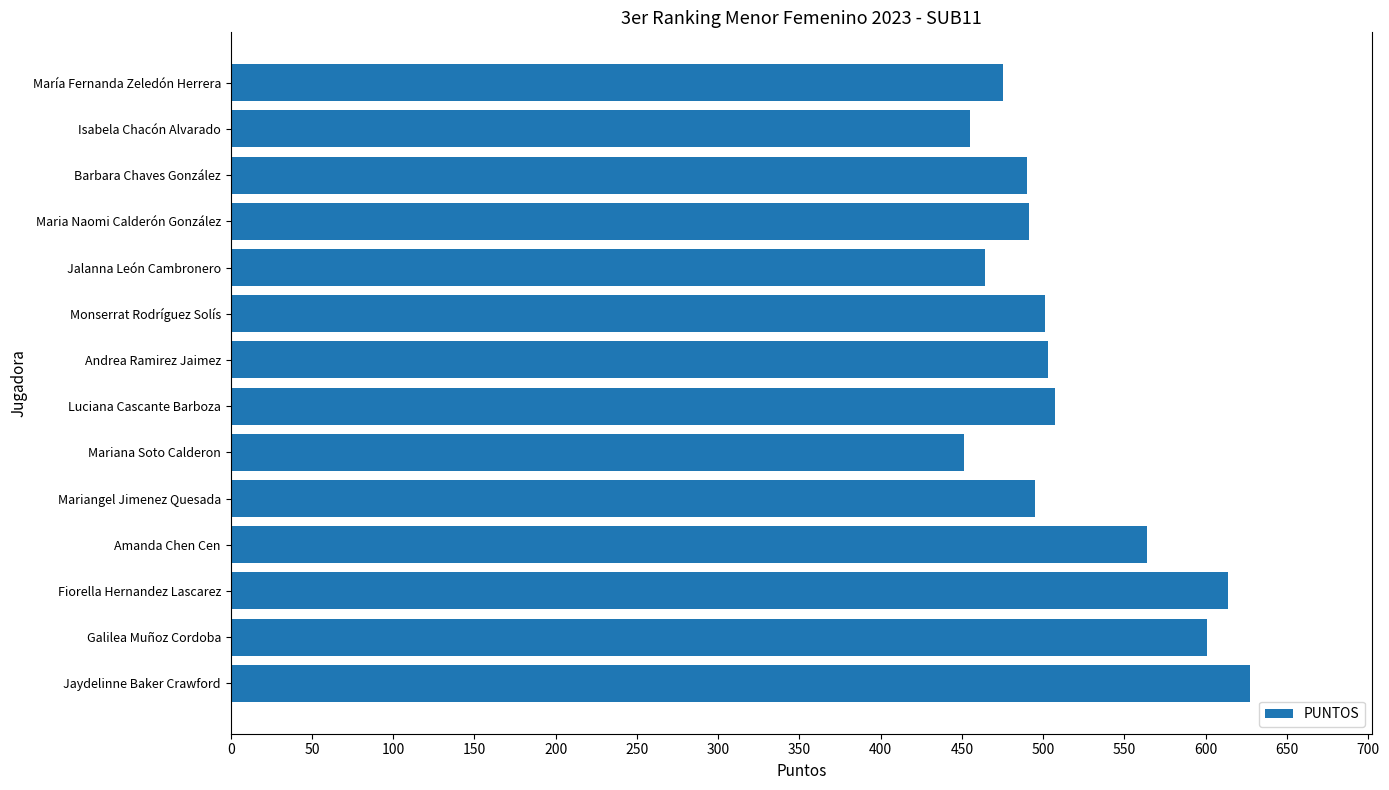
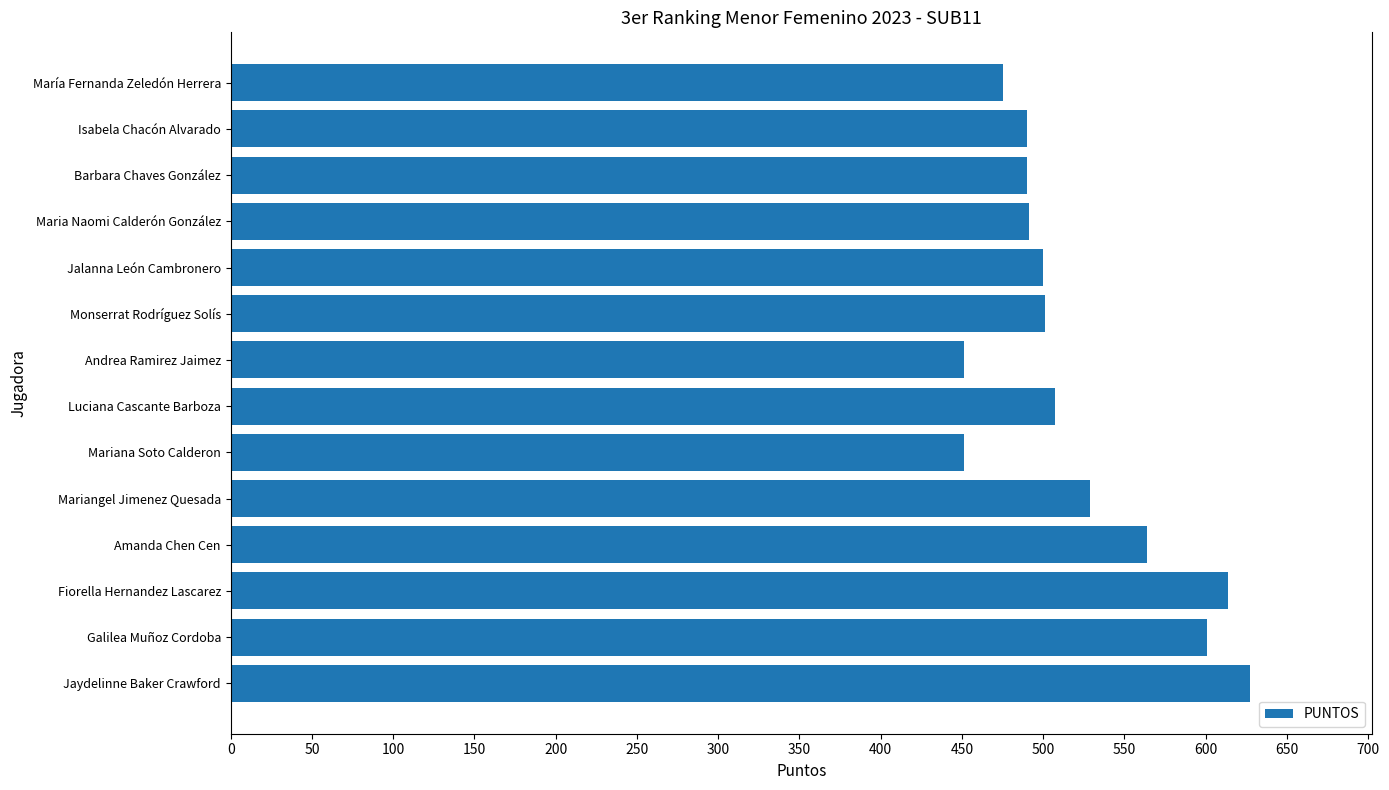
Isabela Chacón Alvarado: 455 -> 490
Jalanna León Cambronero: 464 -> 500
Andrea Ramirez Jaimez: 503 -> 451
Mariangel Jimenez Quesada: 495 -> 529
